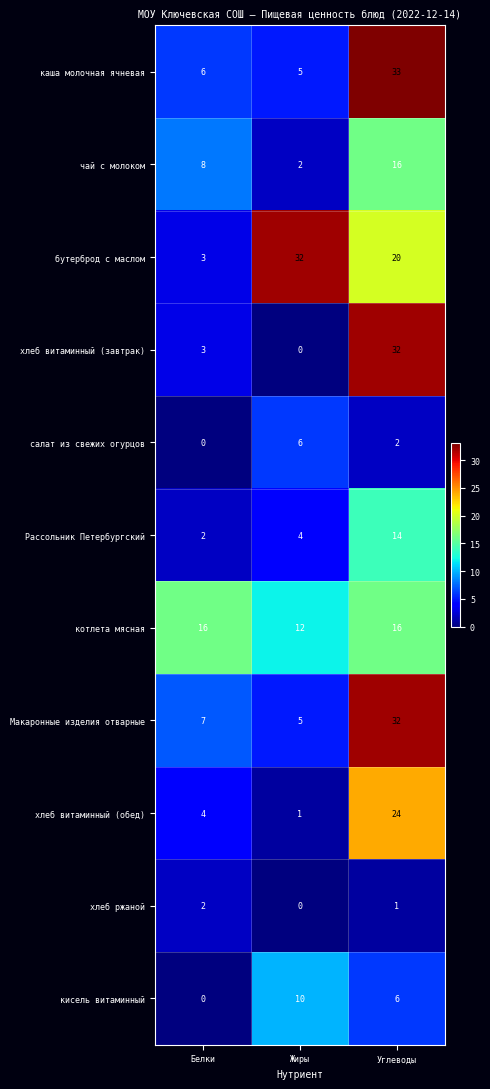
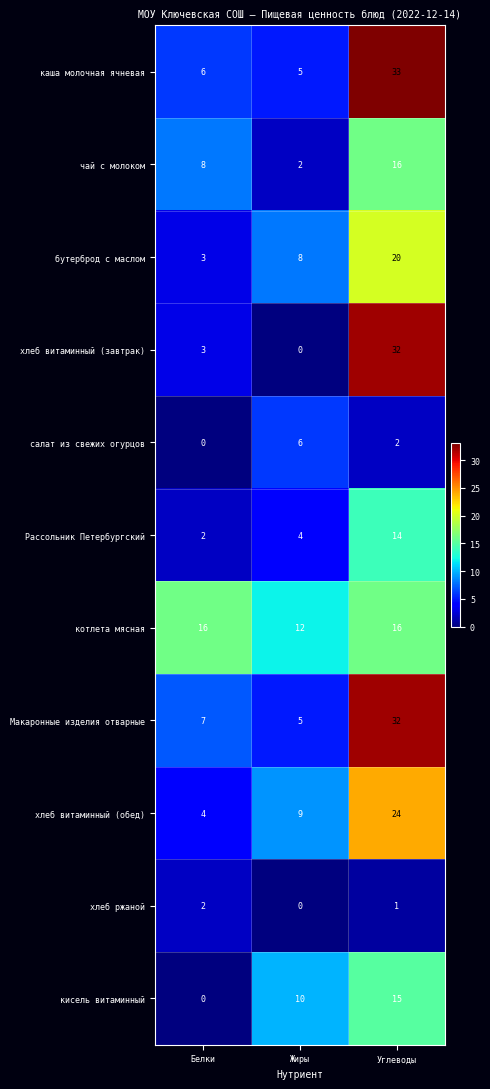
бутерброд с маслом, Жиры: 32 -> 8
хлеб витаминный (обед), Жиры: 1 -> 9
кисель витаминный, Углеводы: 6 -> 15
